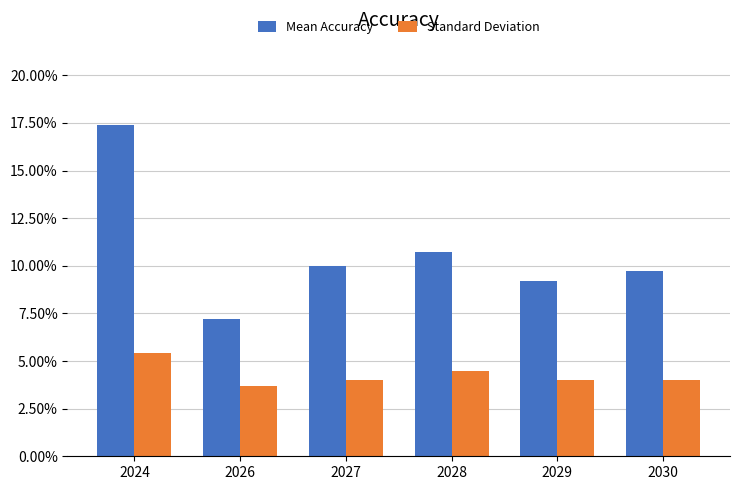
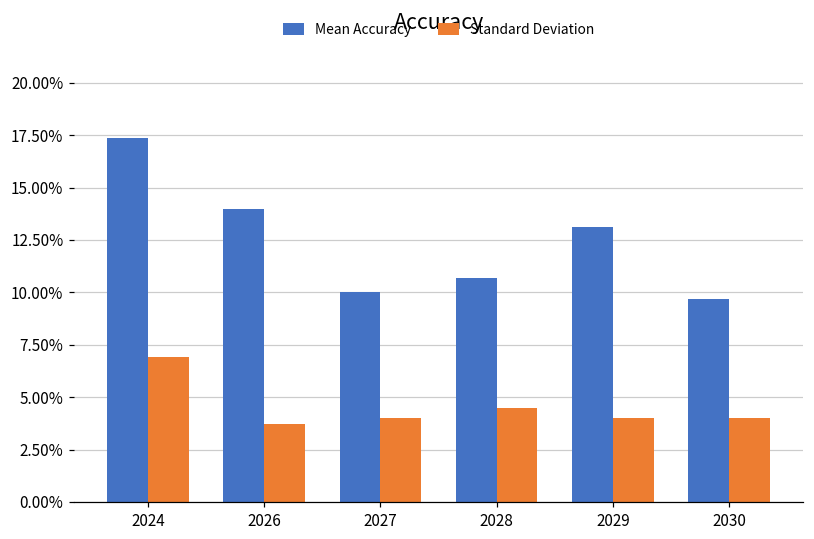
Standard Deviation, 2024: 5.4% -> 6.9%
Mean Accuracy, 2026: 7.2% -> 14.0%
Mean Accuracy, 2029: 9.2% -> 13.1%
